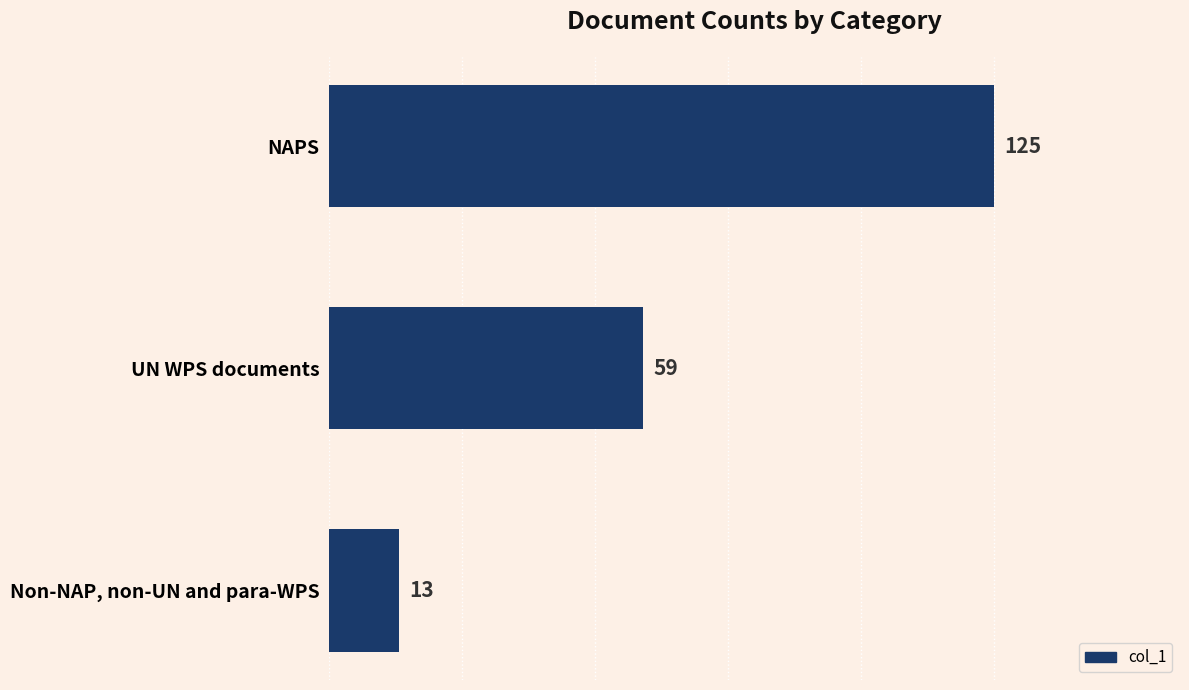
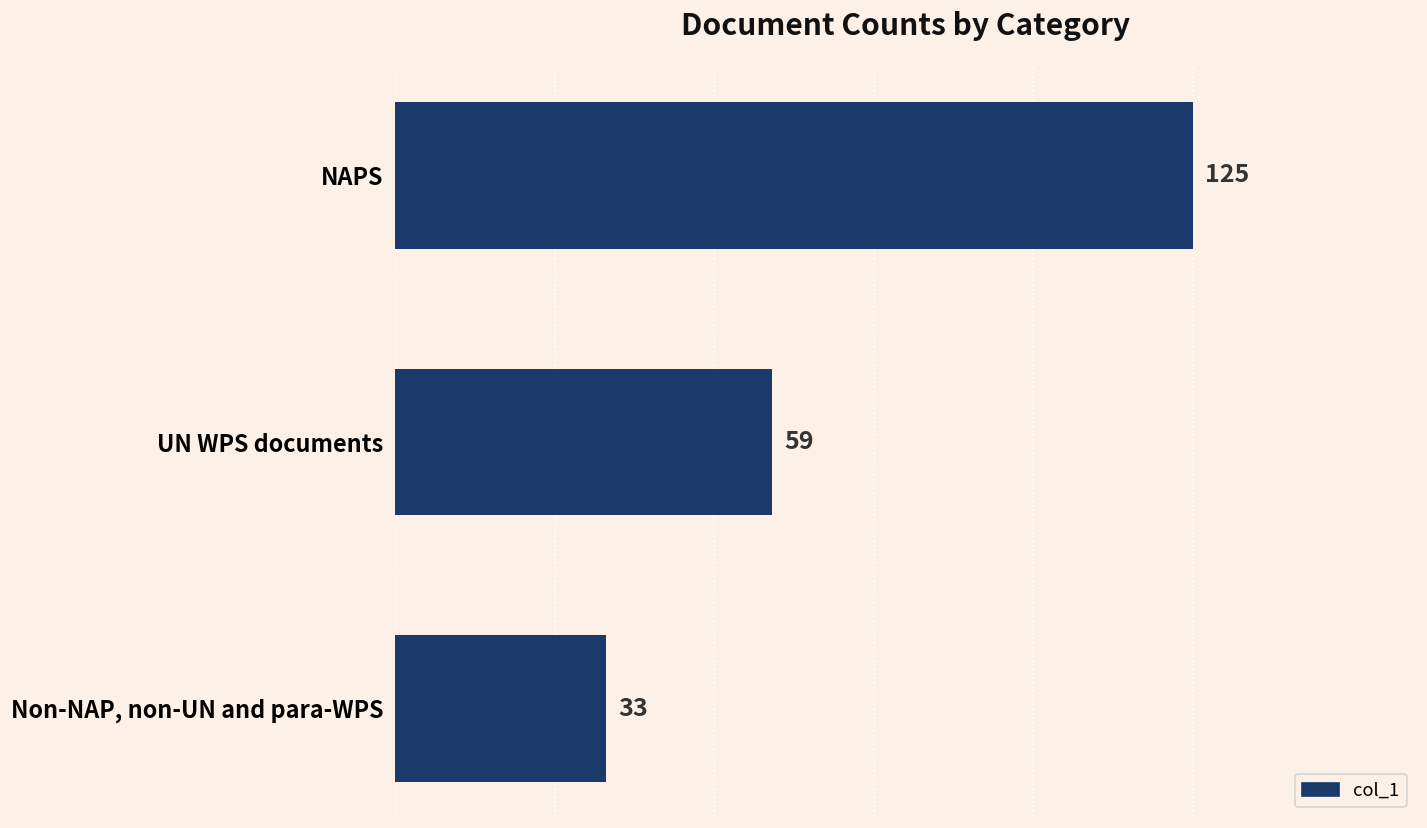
Non-NAP, non-UN and para-WPS: 13 -> 33
